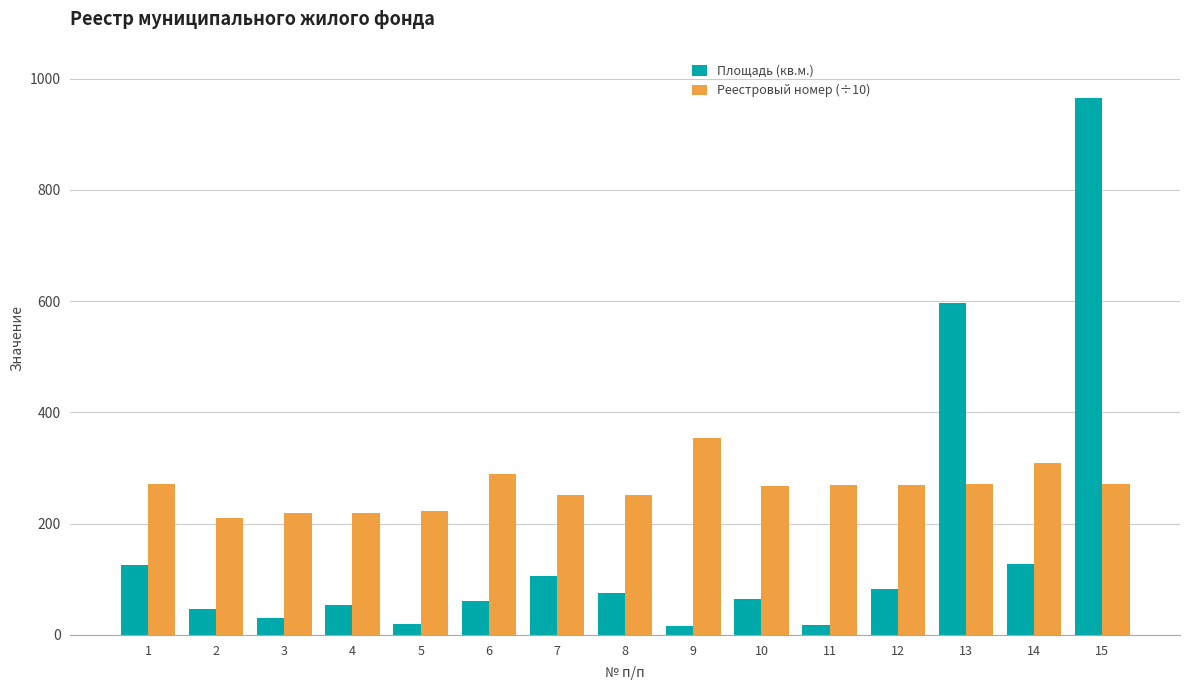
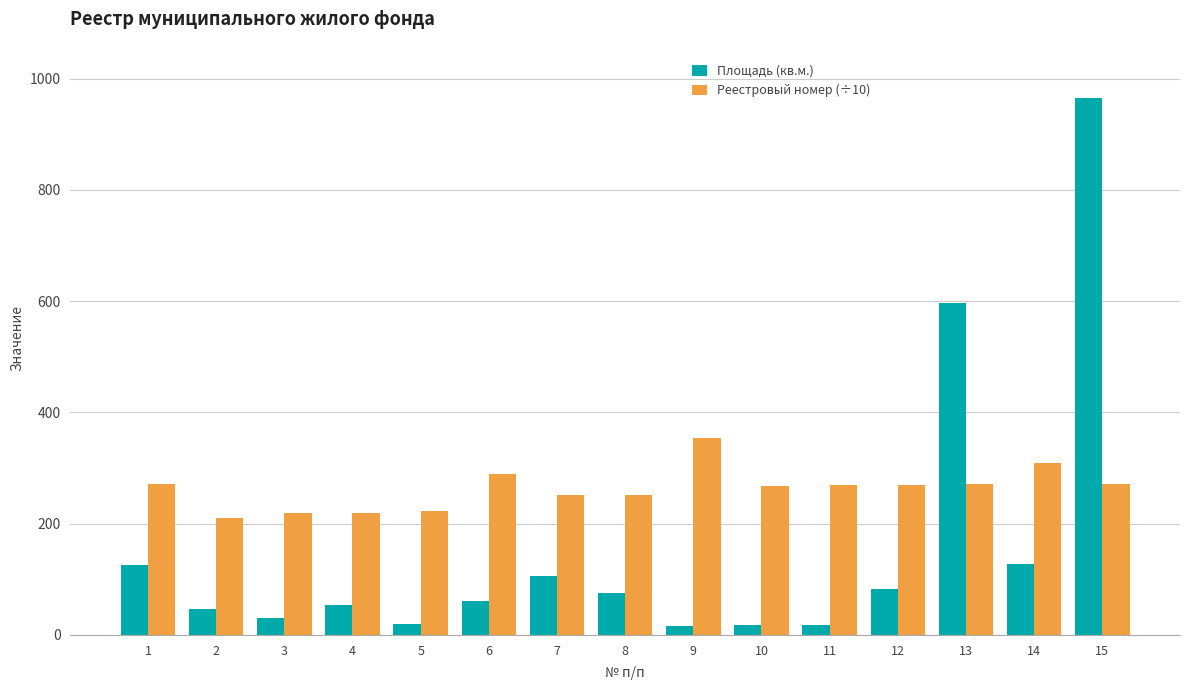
Площадь (кв.м.), 10: 60 -> 20
